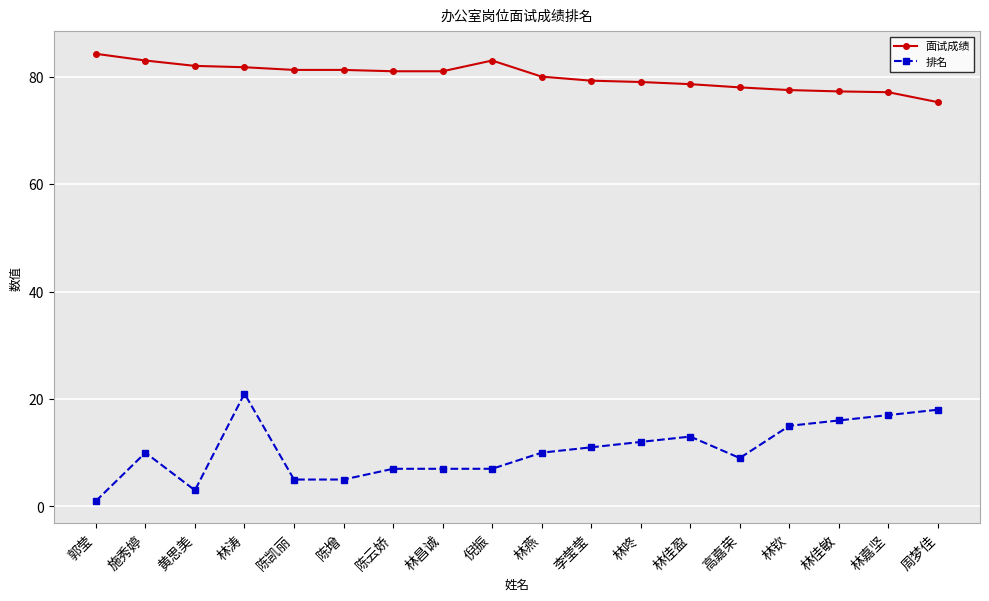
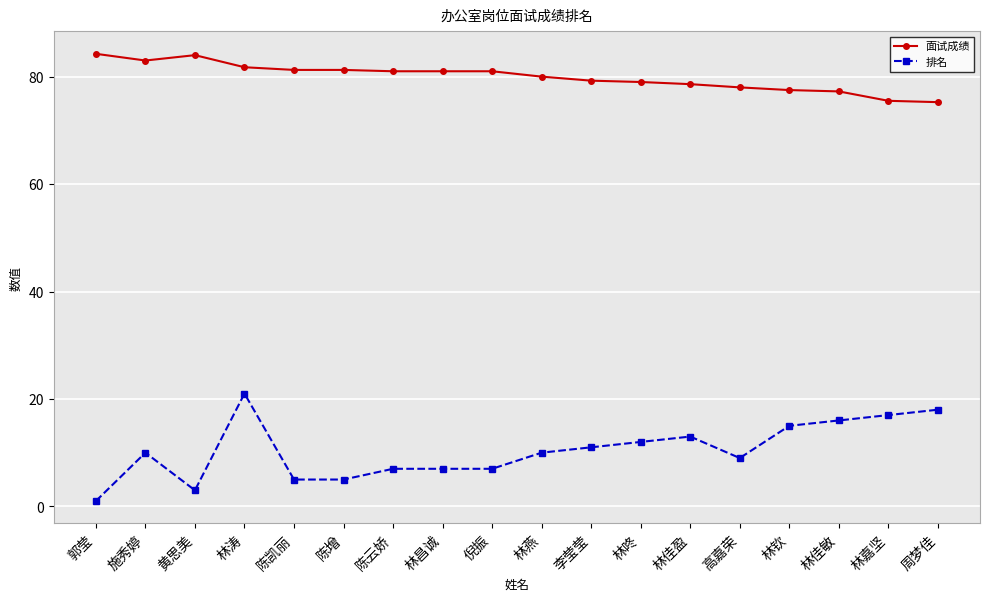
面试成绩, 黄思美: 82 -> 84
面试成绩, 倪振: 83 -> 81
面试成绩, 林嘉坚: 77 -> 76
